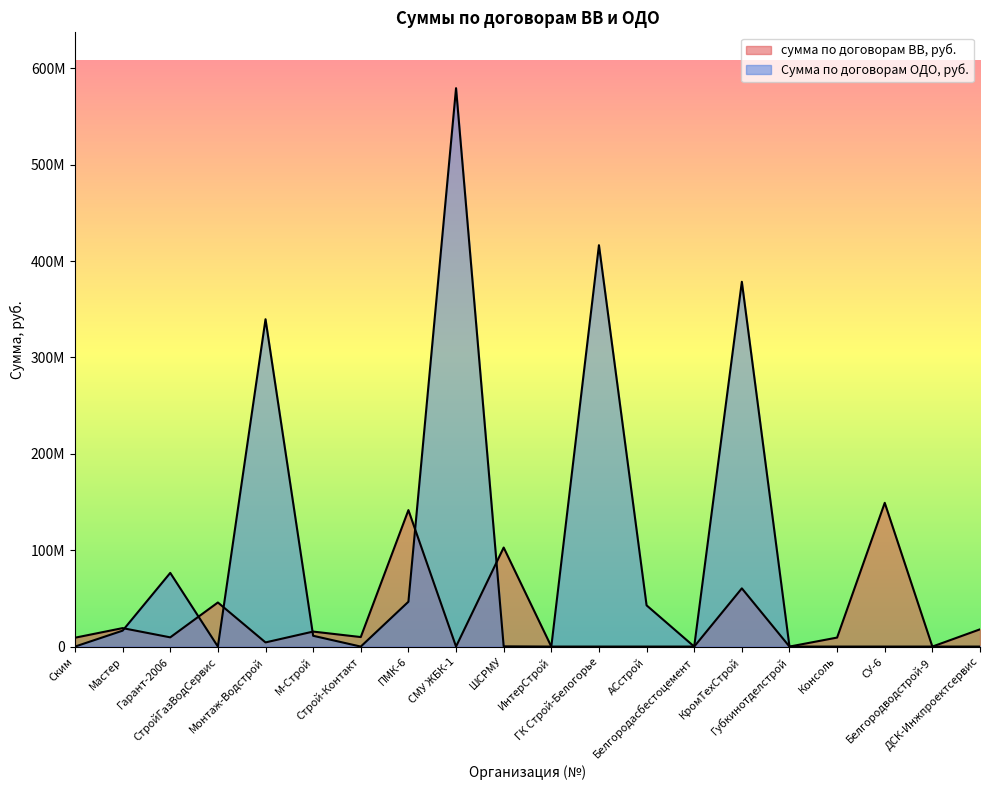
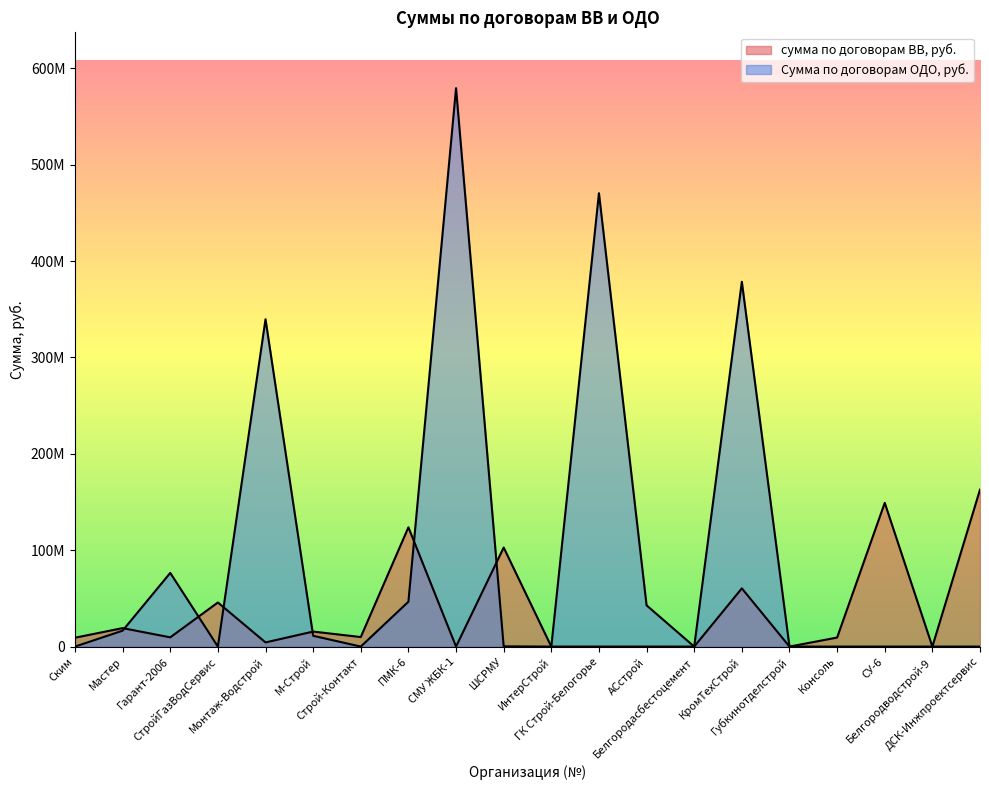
сумма по договорам ВВ, руб., ПМК-6: 140000000 -> 120000000
Сумма по договорам ОДО, руб., ГК Строй-Белогорье: 420000000 -> 470000000
сумма по договорам ВВ, руб., ДСК-Инжпроектсервис: 20000000 -> 160000000
